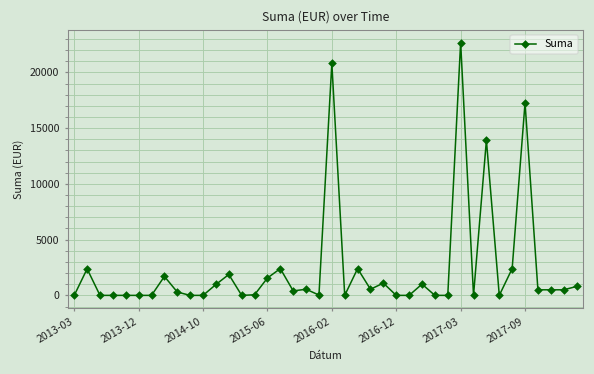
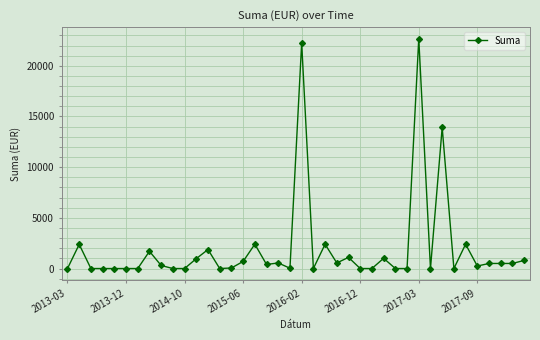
2015-06: 1600 -> 700
2016-02: 20800 -> 22200
2017-09: 17300 -> 200
